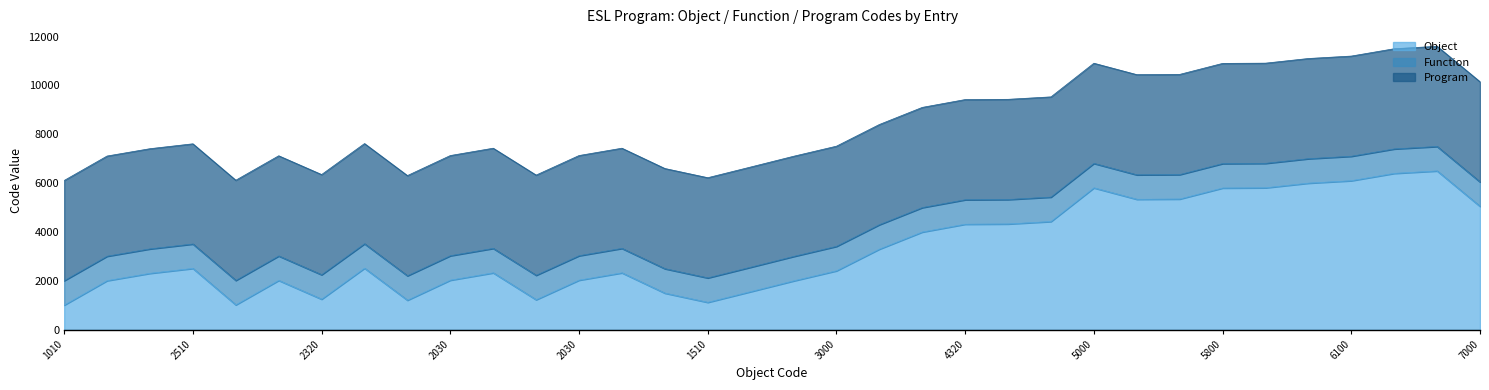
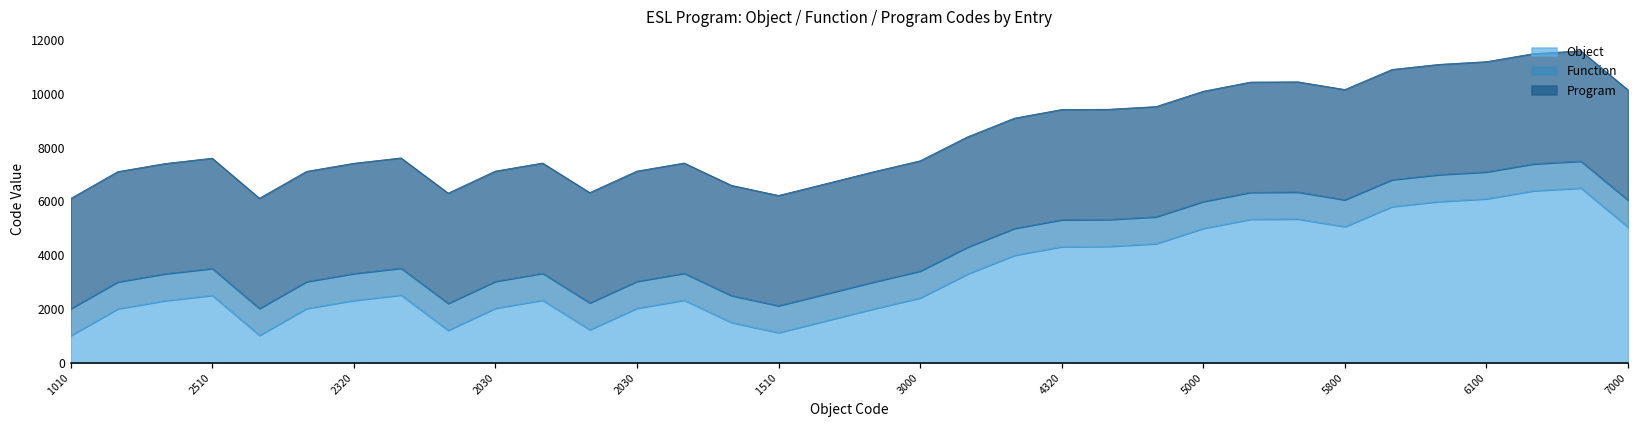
Object, 2320: 1300 -> 2300
Object, 5000: 5800 -> 5000
Object, 5800: 5800 -> 5100
